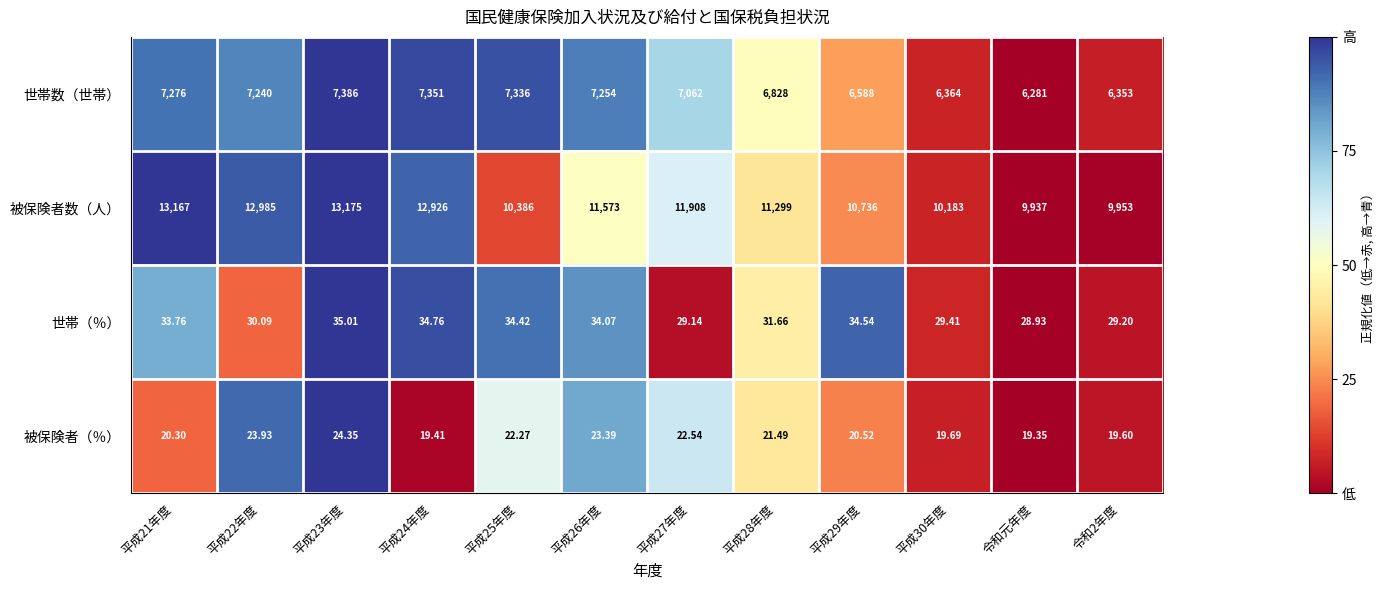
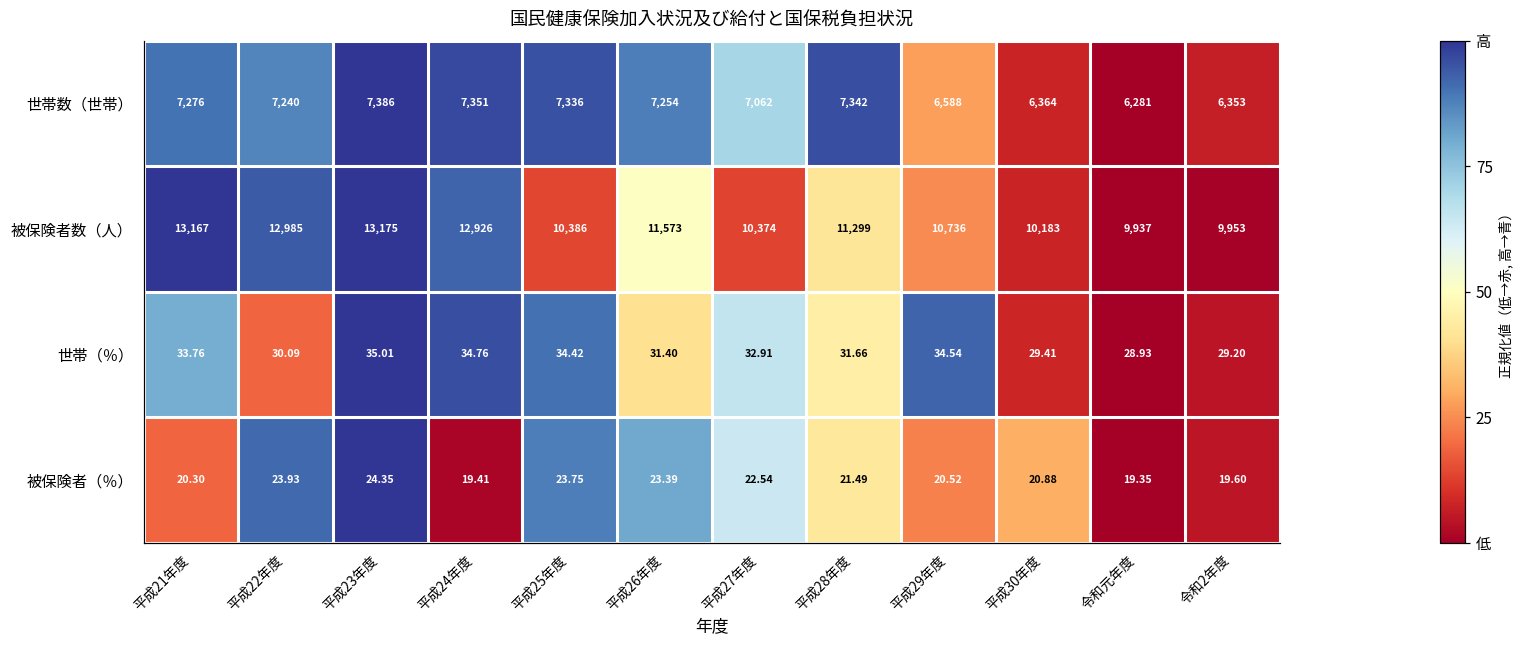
世帯数（世帯）, 平成28年度: 6,828 -> 7,342
被保険者数（人）, 平成27年度: 11,908 -> 10,374
世帯（％）, 平成26年度: 34.07 -> 31.40
世帯（％）, 平成27年度: 29.14 -> 32.91
被保険者（％）, 平成25年度: 22.27 -> 23.75
被保険者（％）, 平成30年度: 19.69 -> 20.88
